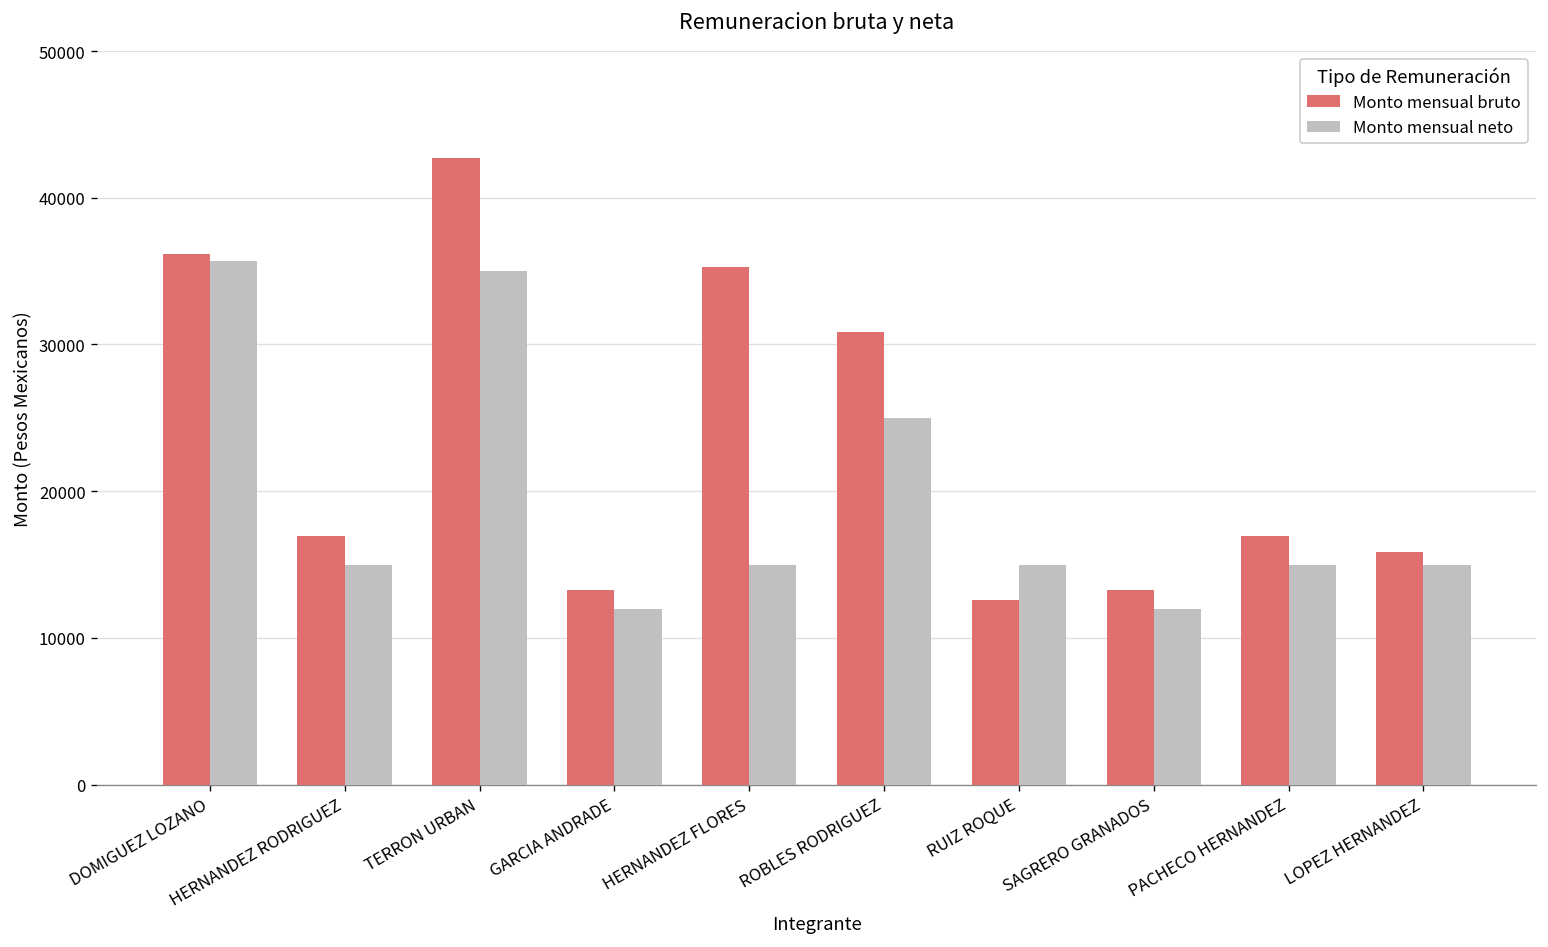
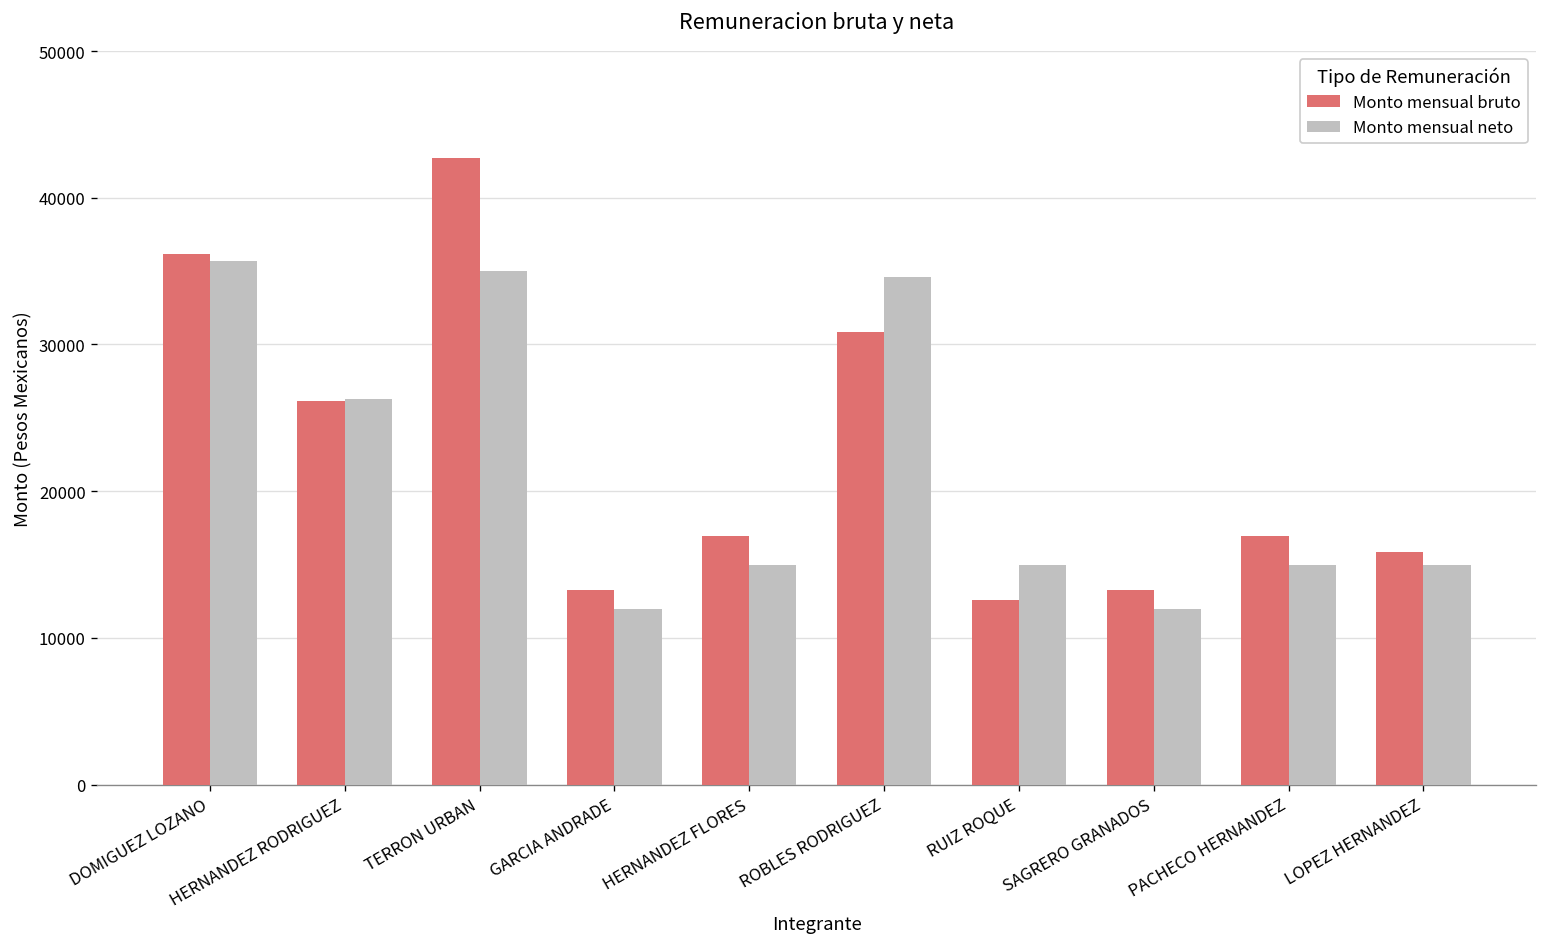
Monto mensual bruto, HERNANDEZ RODRIGUEZ: 17000 -> 26100
Monto mensual neto, HERNANDEZ RODRIGUEZ: 15000 -> 26300
Monto mensual bruto, HERNANDEZ FLORES: 35300 -> 17000
Monto mensual neto, ROBLES RODRIGUEZ: 25000 -> 34600
